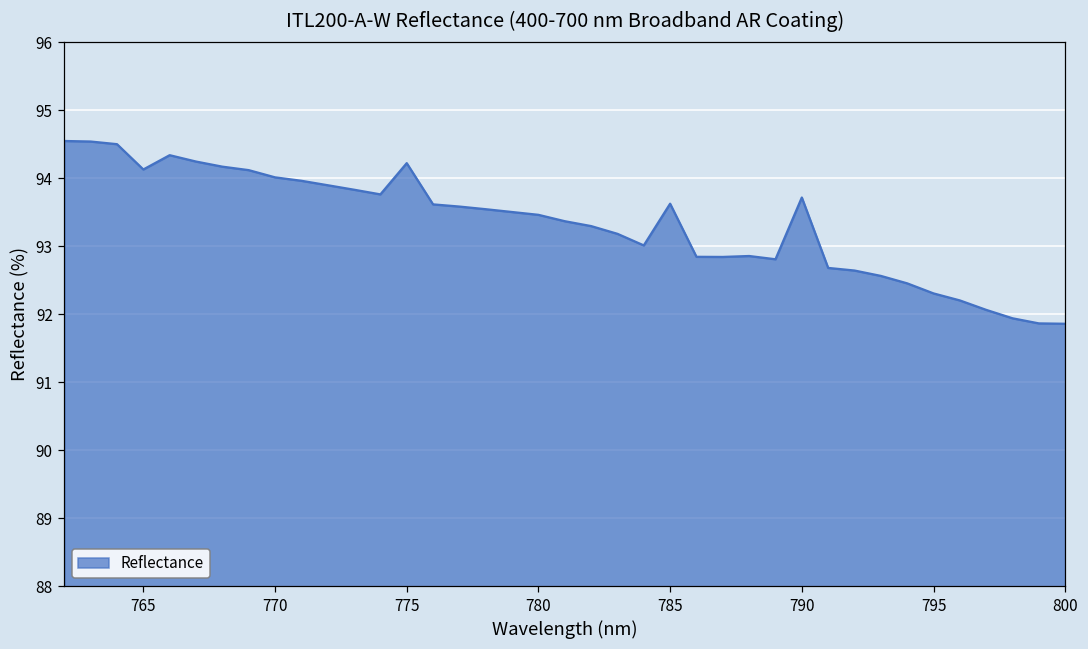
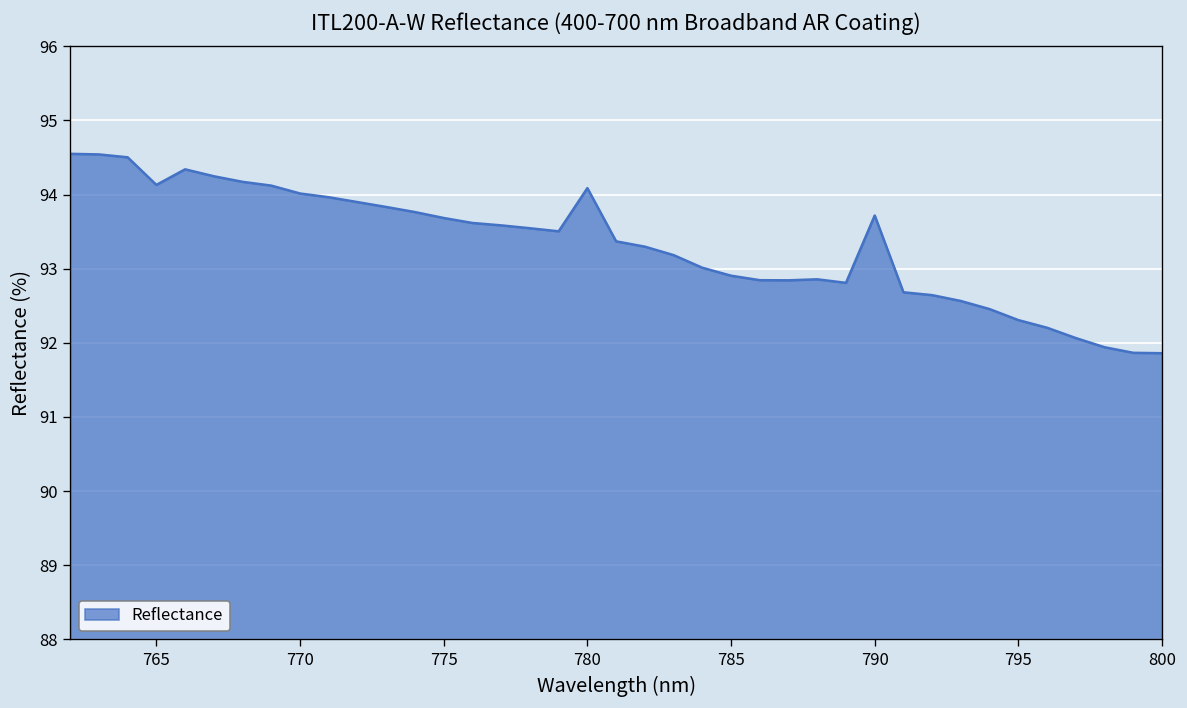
775: 94.2 -> 93.7
780: 93.5 -> 94.1
785: 93.6 -> 92.9
